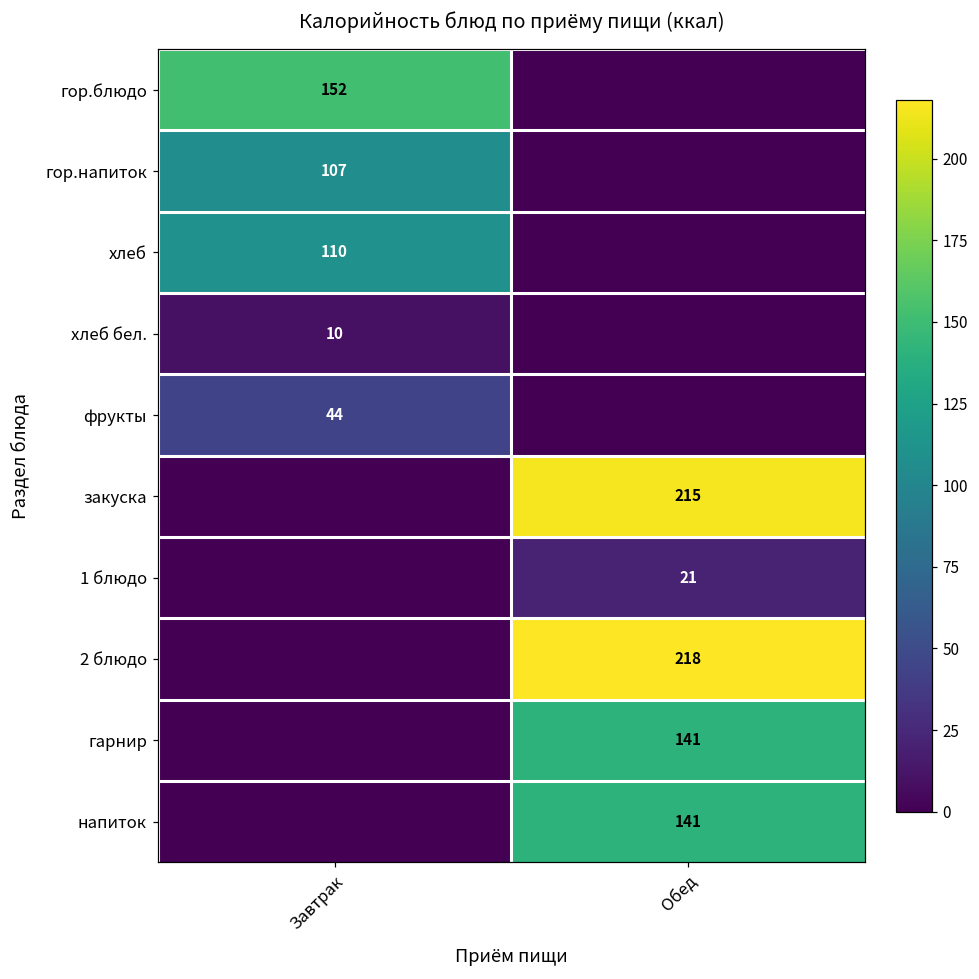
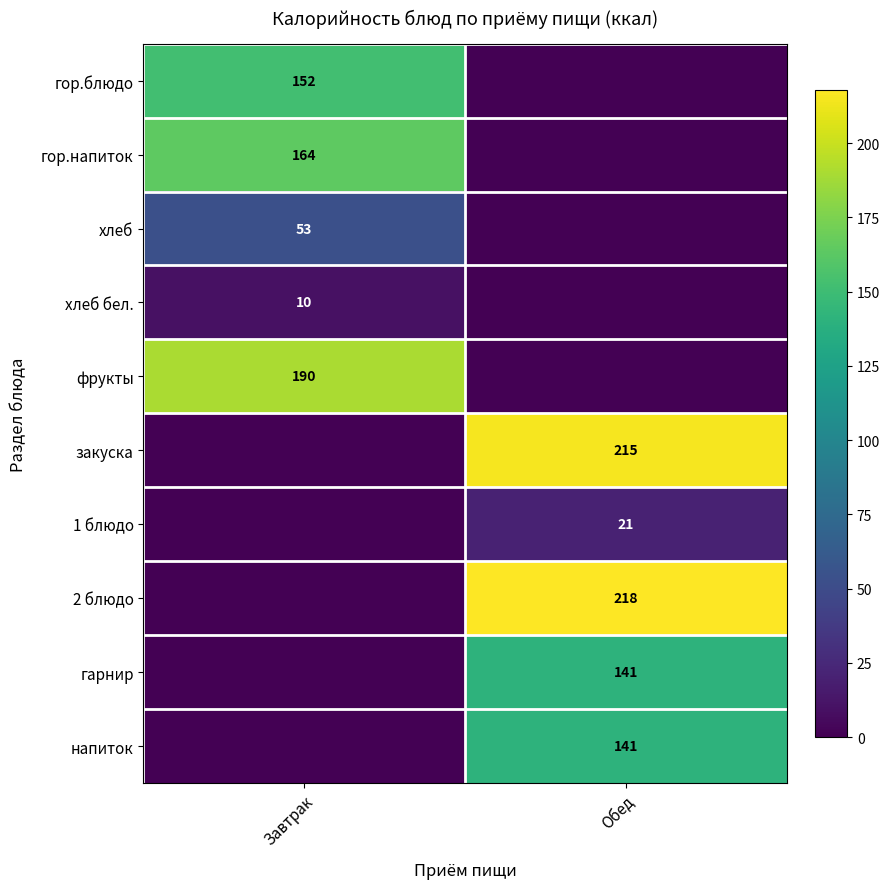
гор.напиток, Завтрак: 107 -> 164
хлеб, Завтрак: 110 -> 53
фрукты, Завтрак: 44 -> 190
